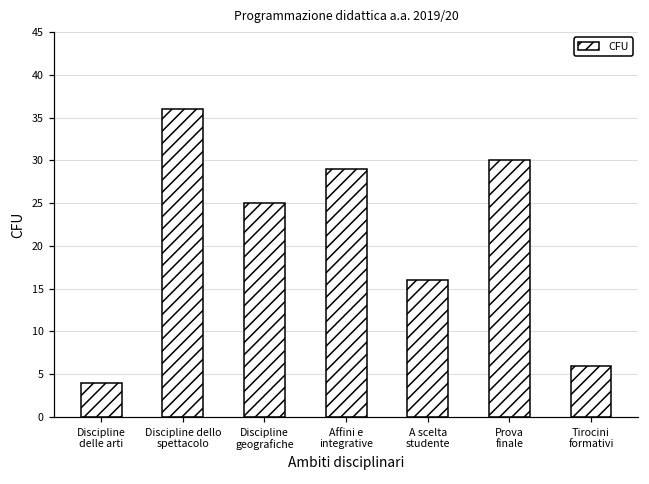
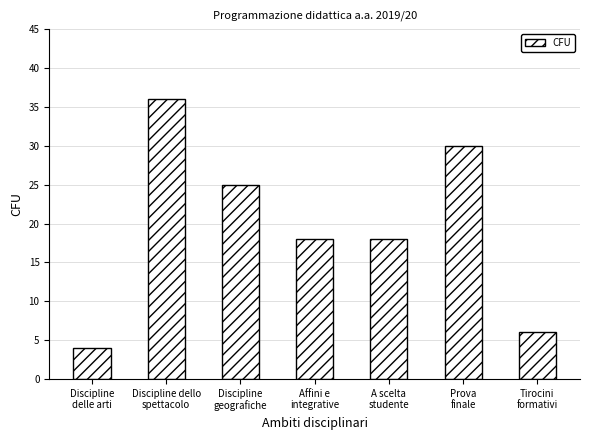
Affini e integrative: 29 -> 18
A scelta studente: 16 -> 18
